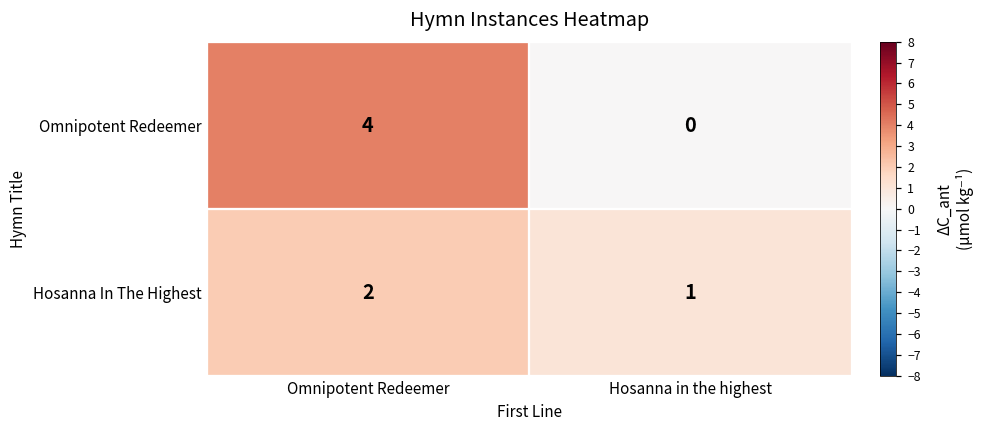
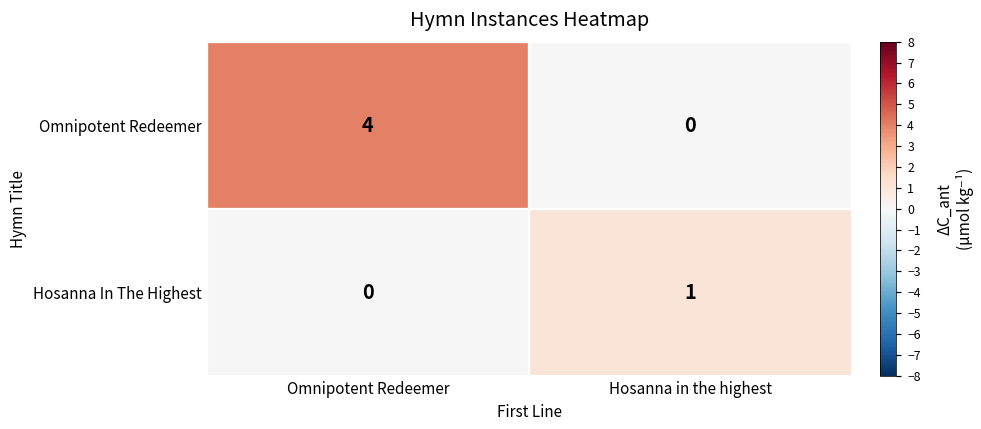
Hosanna In The Highest, Omnipotent Redeemer: 2 -> 0
